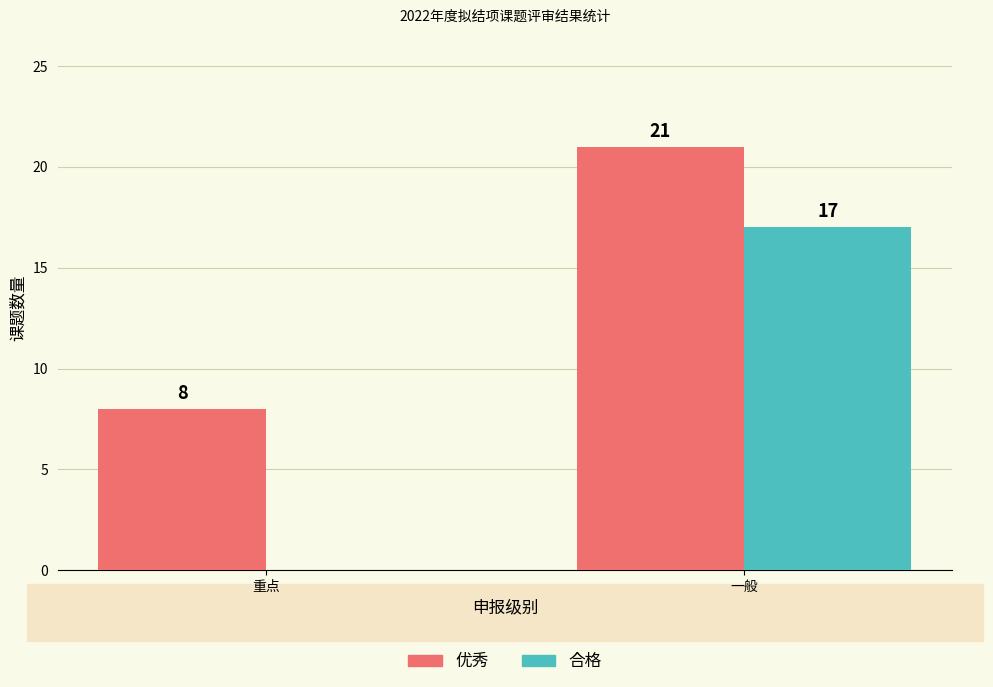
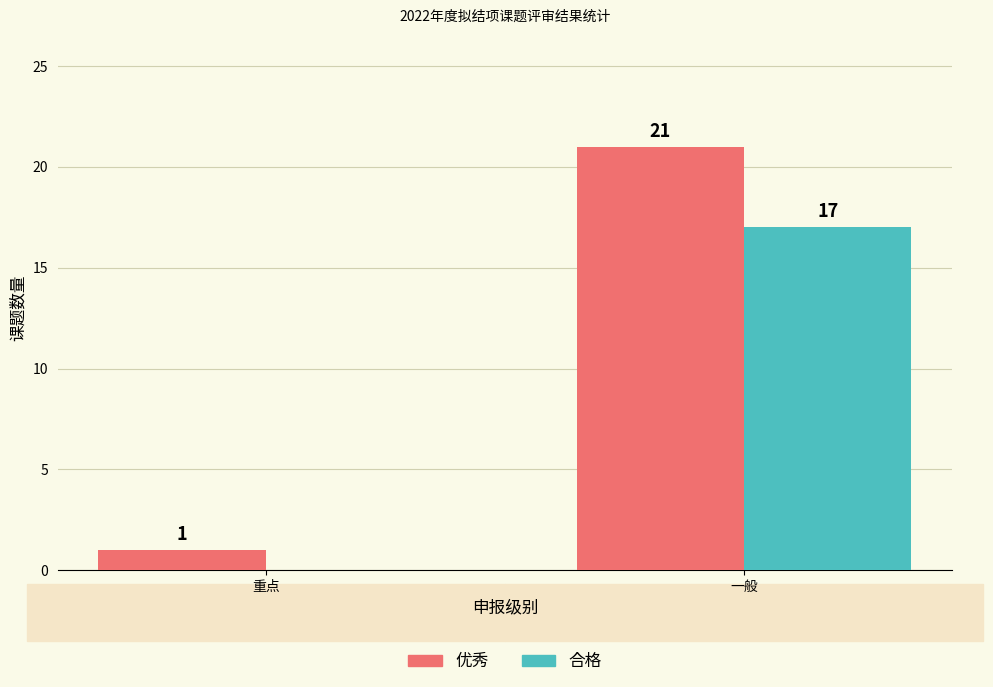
优秀, 重点: 8 -> 1
